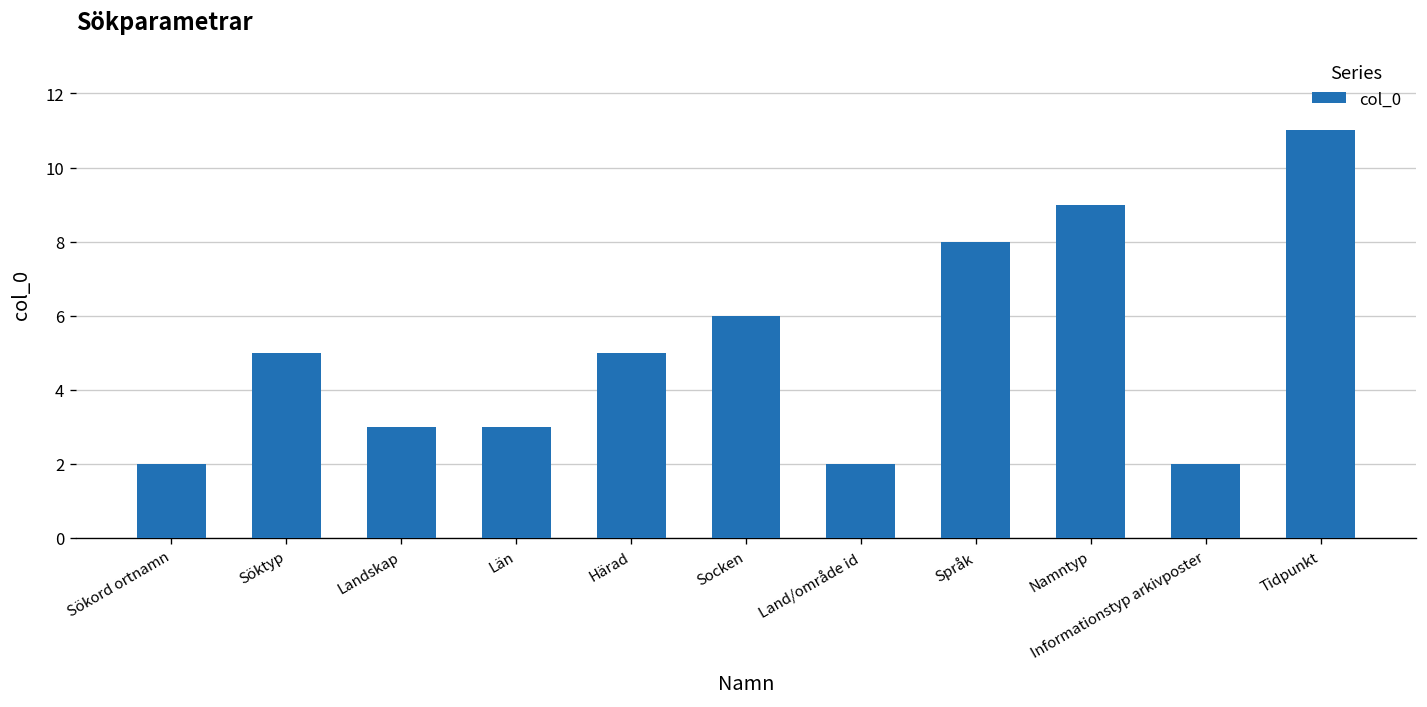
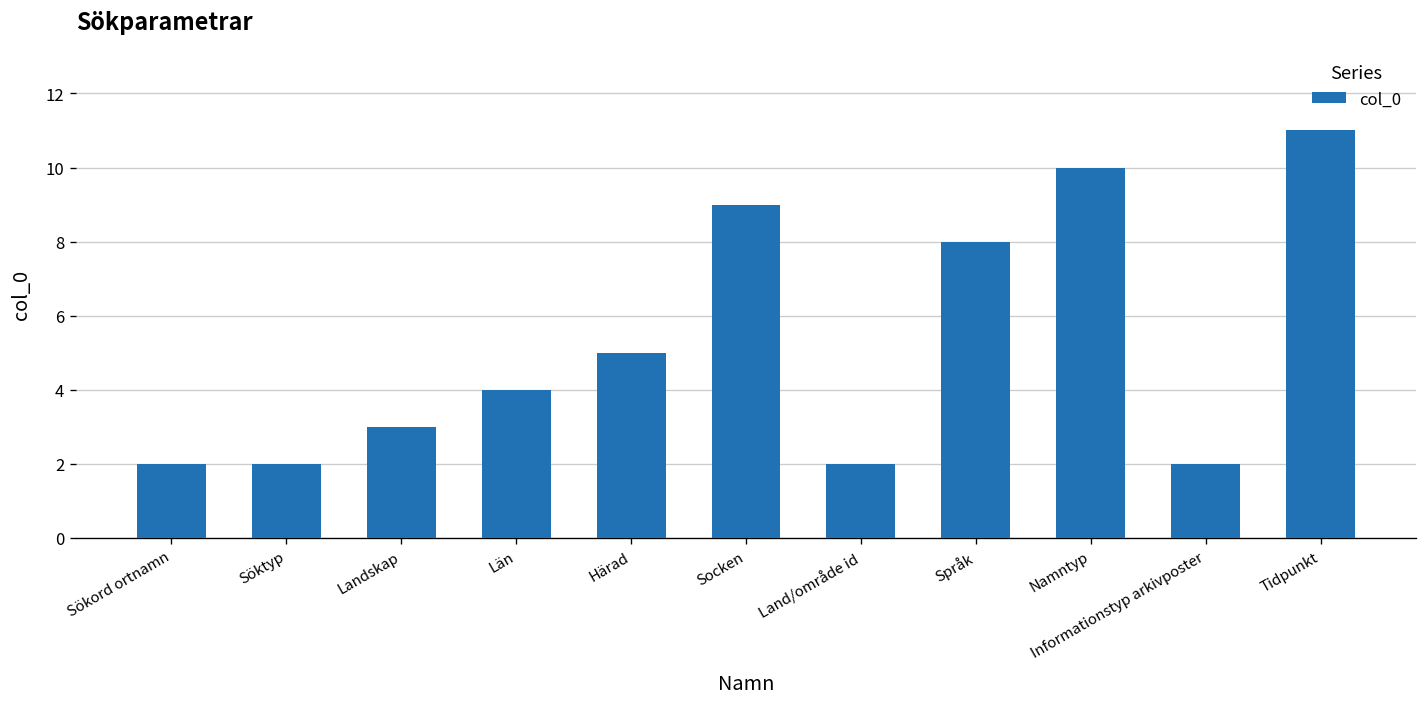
Söktyp: 5 -> 2
Län: 3 -> 4
Socken: 6 -> 9
Namntyp: 9 -> 10
